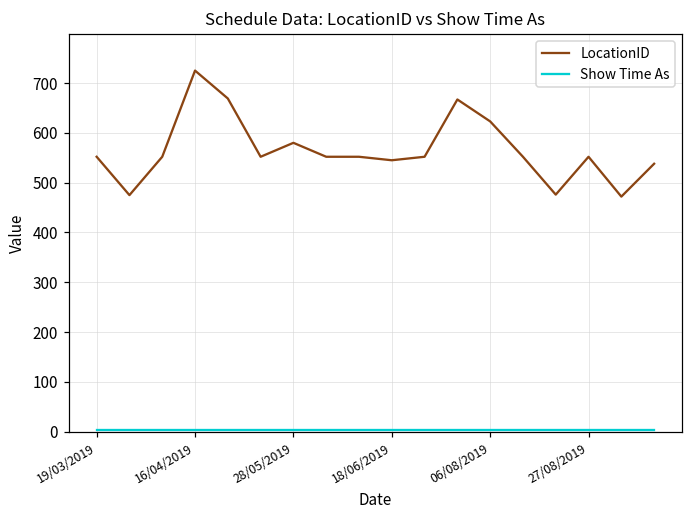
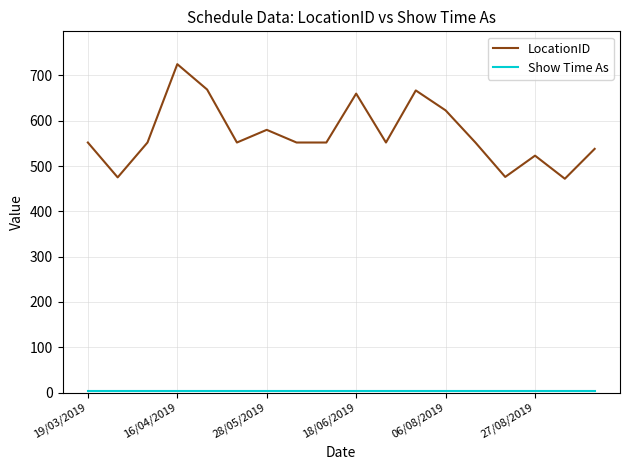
LocationID, 18/06/2019: 550 -> 660
LocationID, 27/08/2019: 550 -> 520
